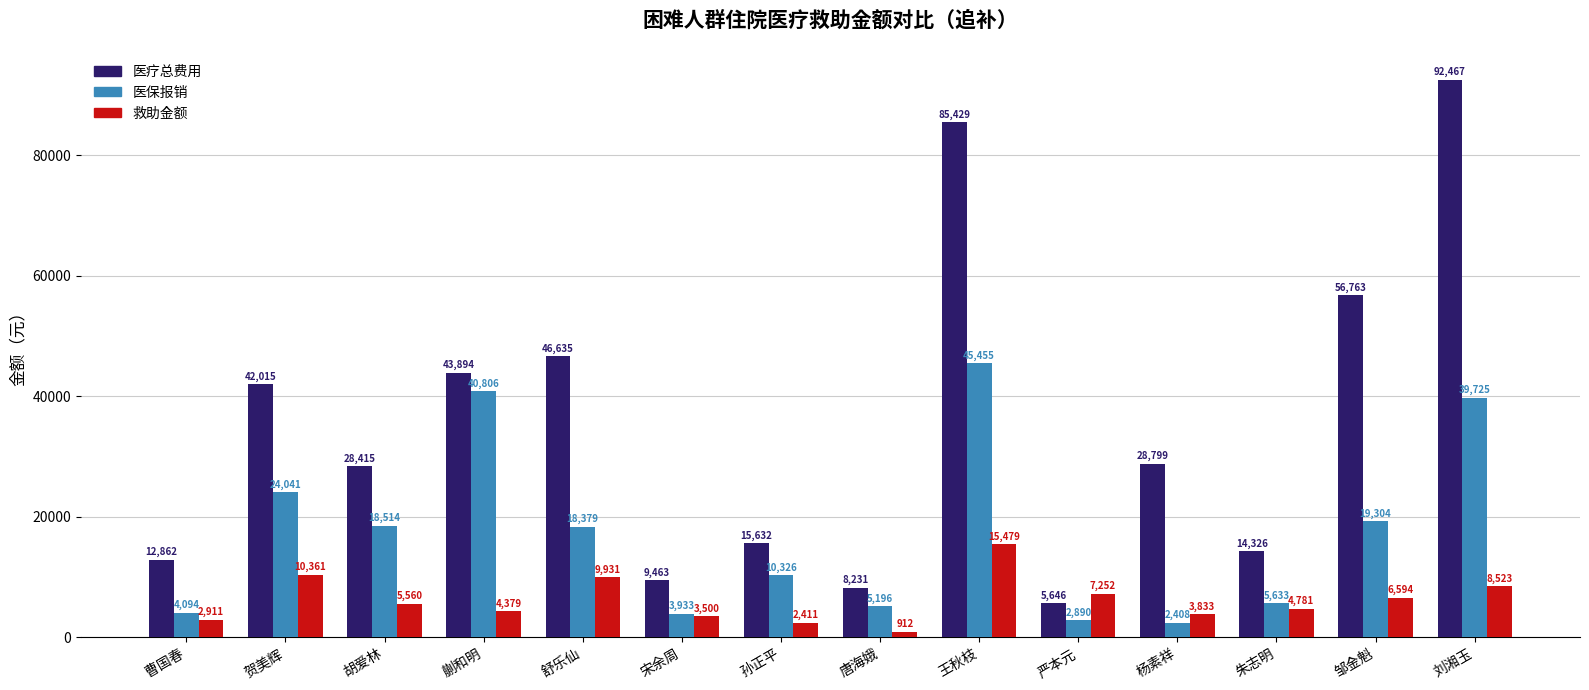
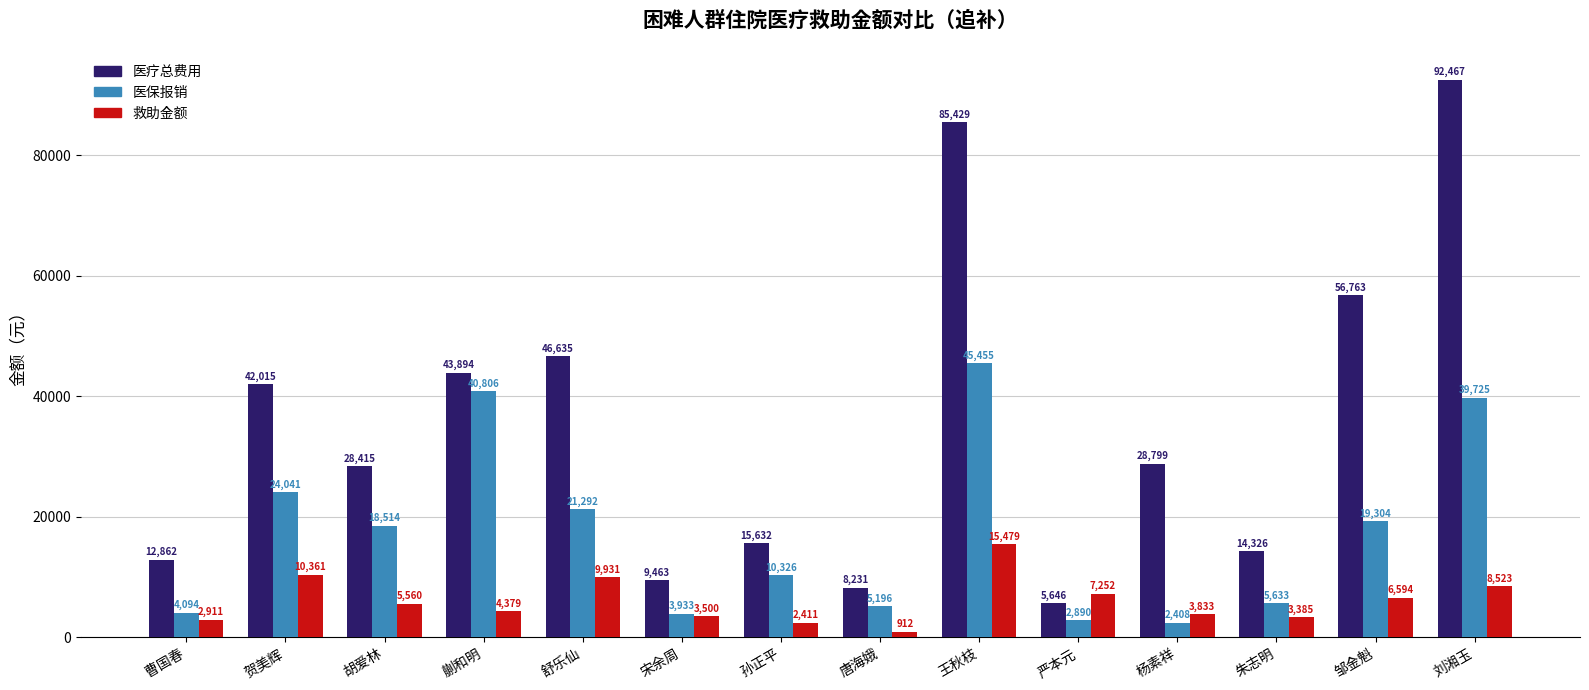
医保报销, 舒乐仙: 18,379 -> 21,292
救助金额, 朱志明: 4,781 -> 3,385
